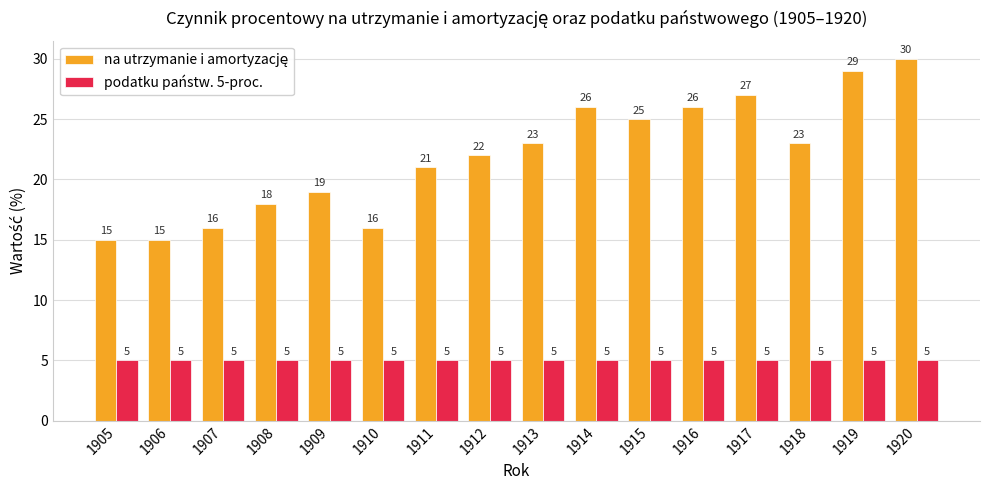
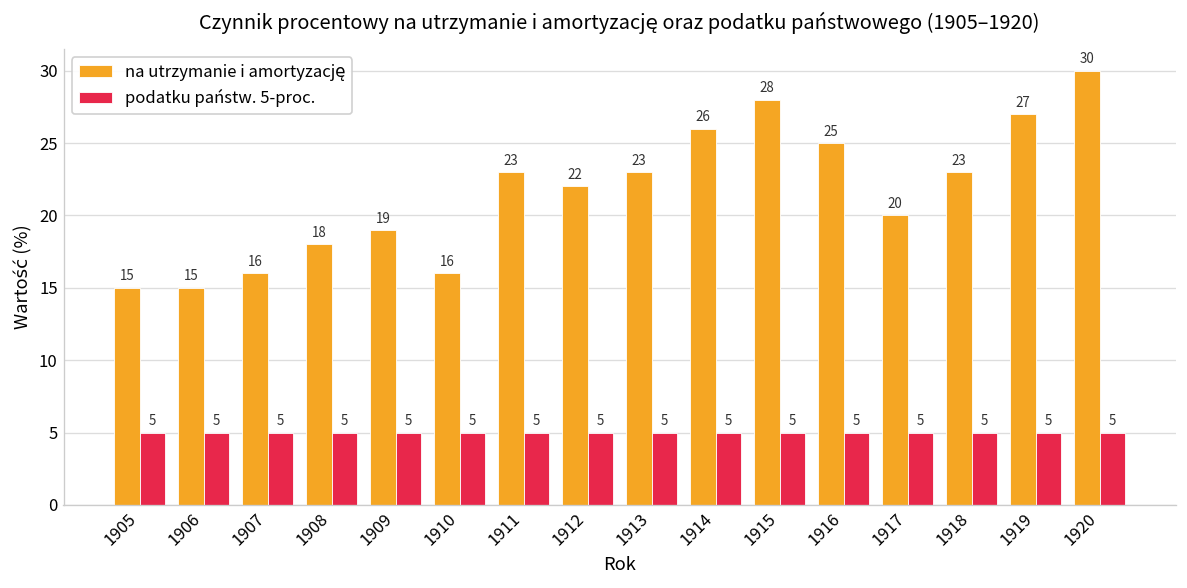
na utrzymanie i amortyzację, 1911: 21 -> 23
na utrzymanie i amortyzację, 1915: 25 -> 28
na utrzymanie i amortyzację, 1916: 26 -> 25
na utrzymanie i amortyzację, 1917: 27 -> 20
na utrzymanie i amortyzację, 1919: 29 -> 27
